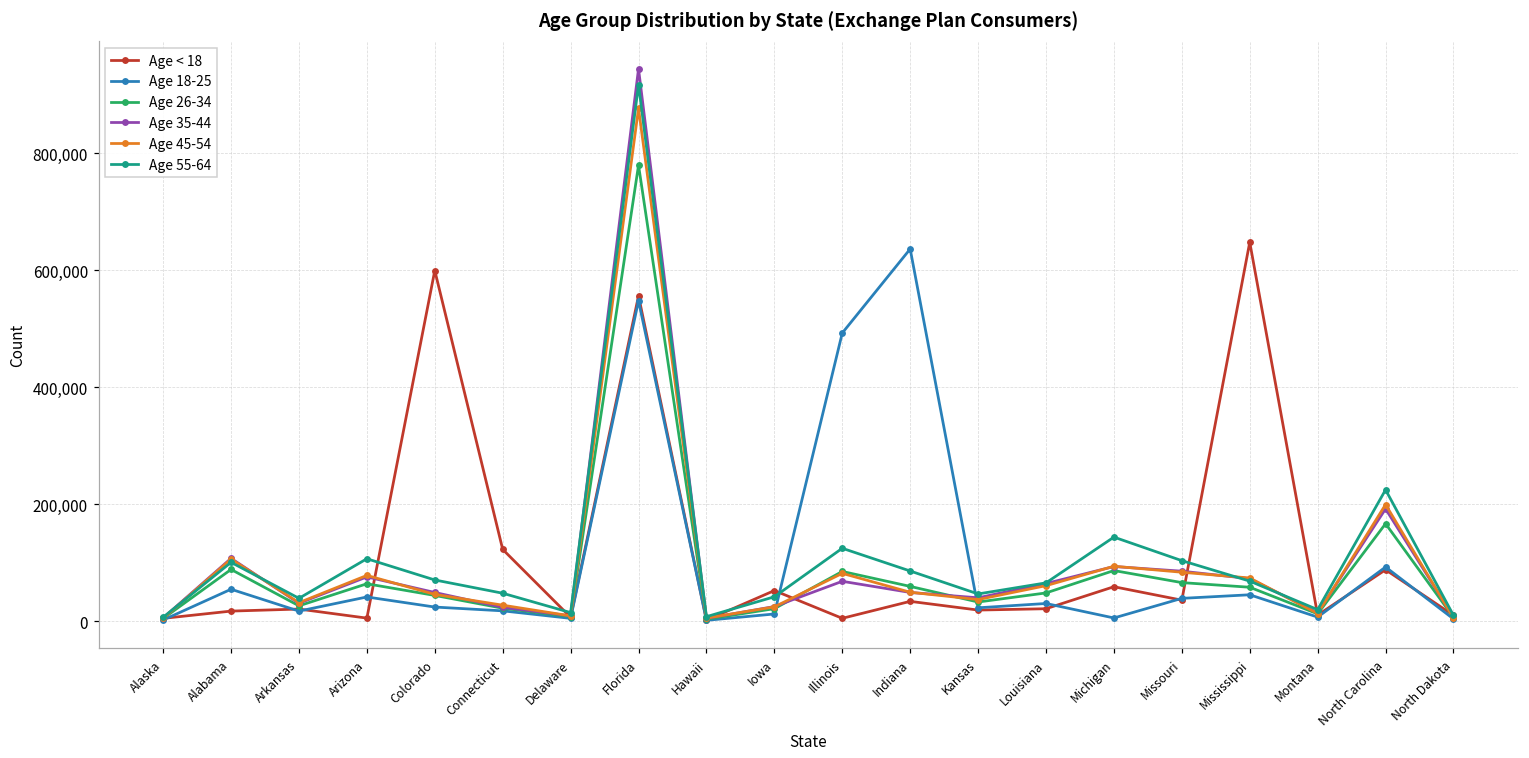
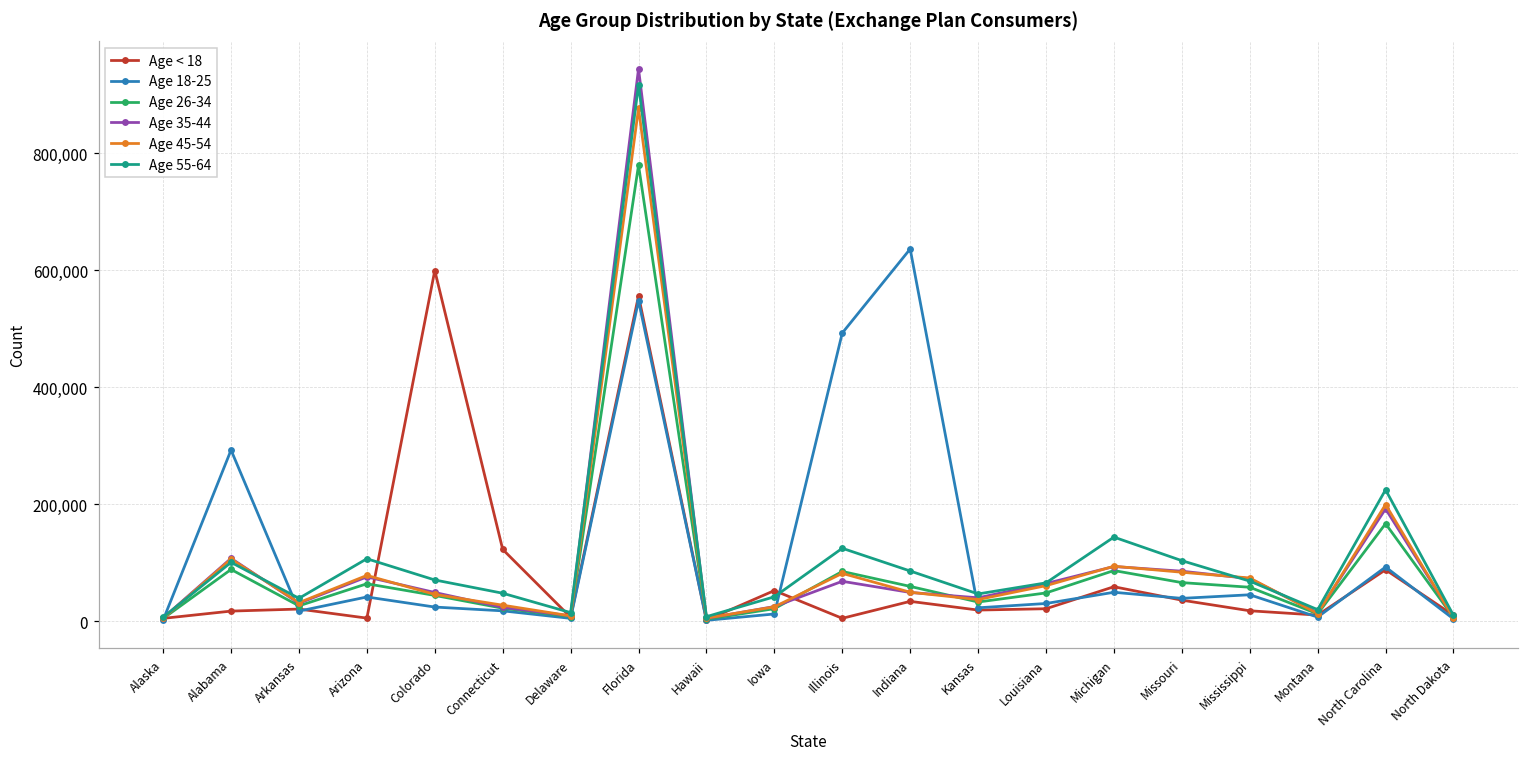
Age 18-25, Alabama: 50,000 -> 290,000
Age 18-25, Michigan: 10,000 -> 50,000
Age < 18, Mississippi: 650,000 -> 20,000
